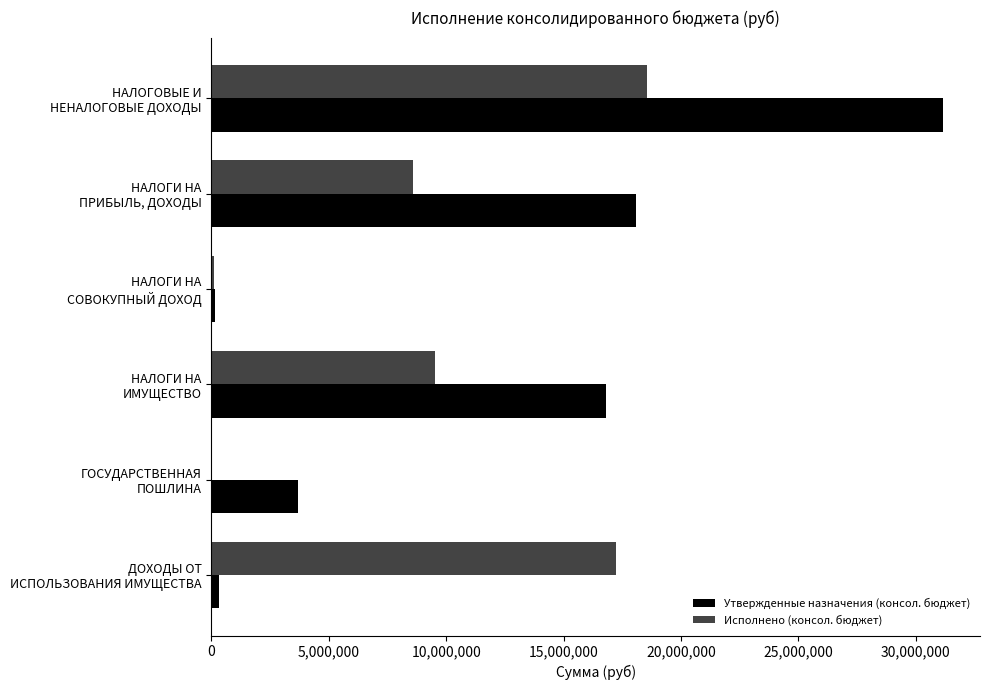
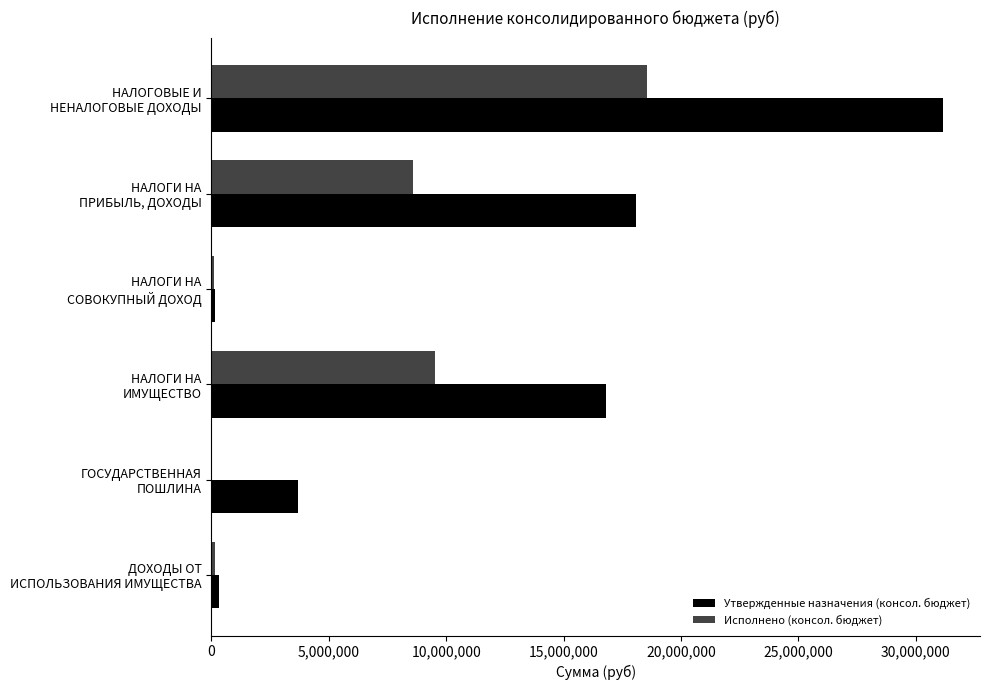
Исполнено (консол. бюджет), ДОХОДЫ ОТ ИСПОЛЬЗОВАНИЯ ИМУЩЕСТВА: 17,200,000 -> 200,000
